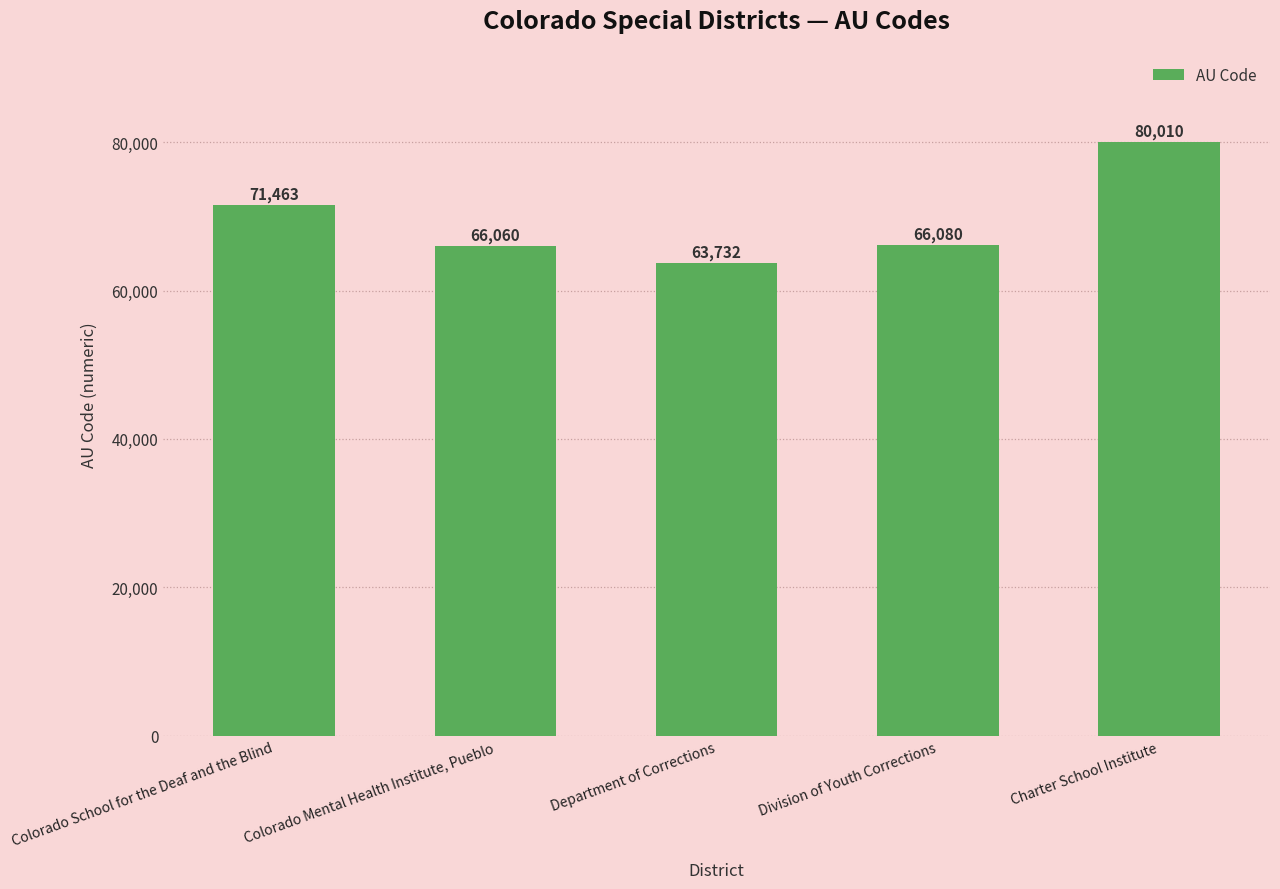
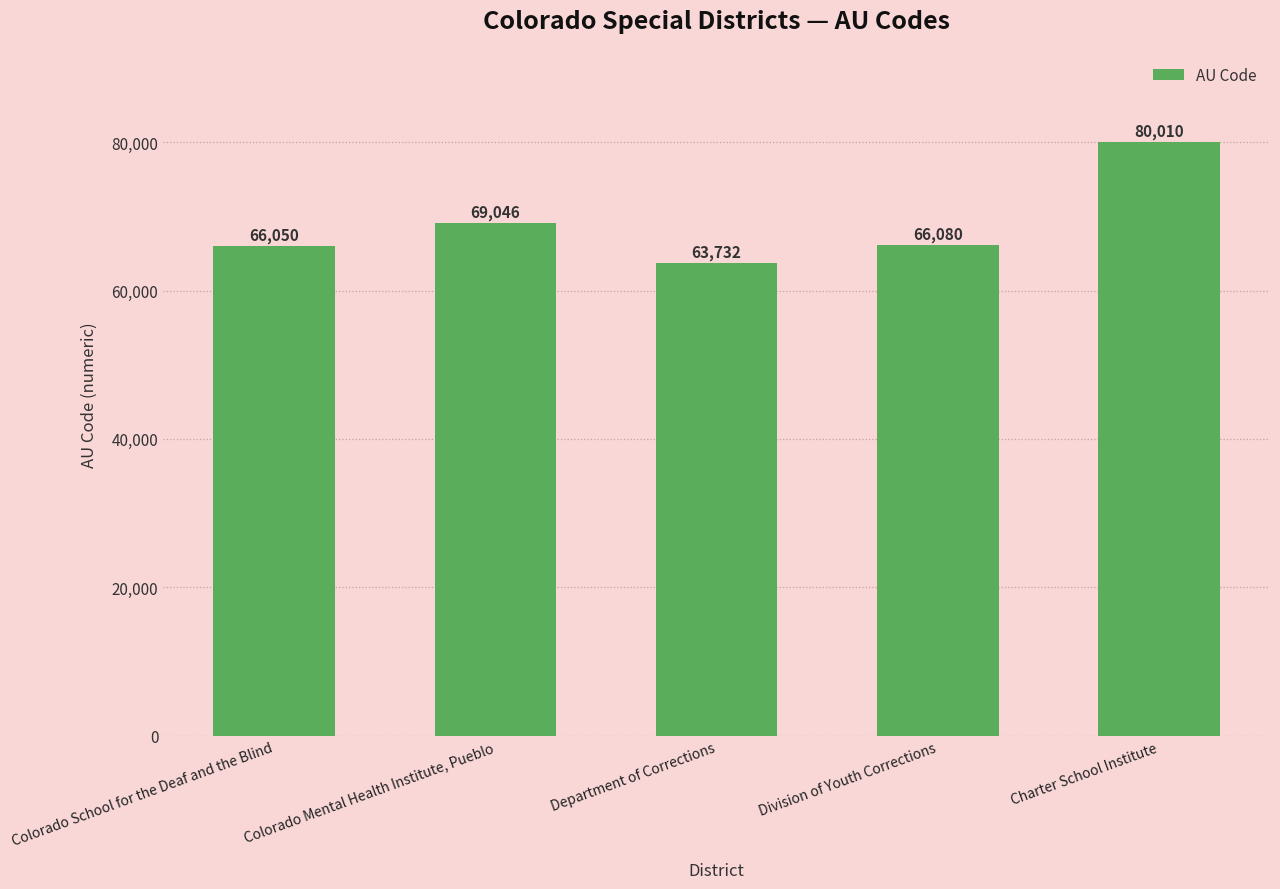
Colorado School for the Deaf and the Blind: 71,463 -> 66,050
Colorado Mental Health Institute, Pueblo: 66,060 -> 69,046
